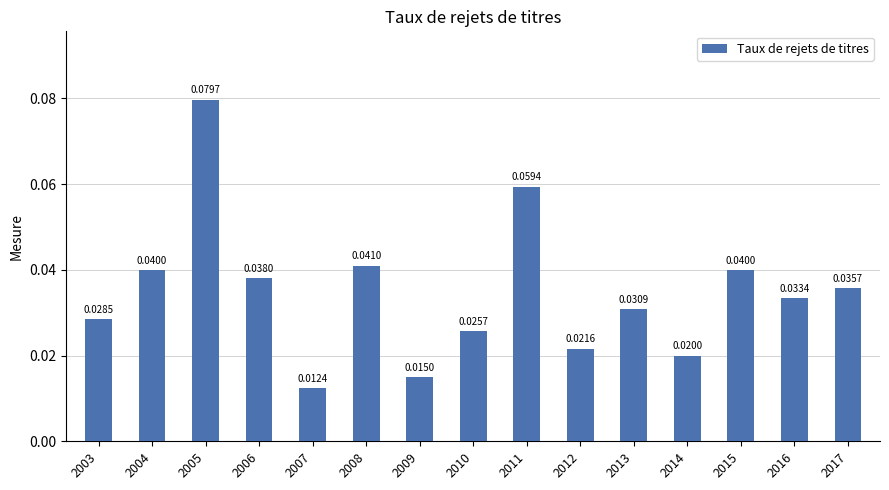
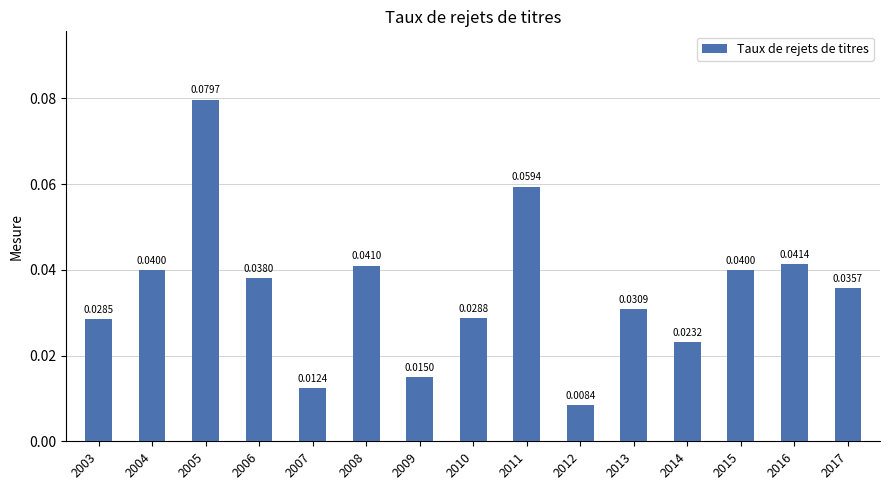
2010: 0.0257 -> 0.0288
2012: 0.0216 -> 0.0084
2014: 0.0200 -> 0.0232
2016: 0.0334 -> 0.0414
